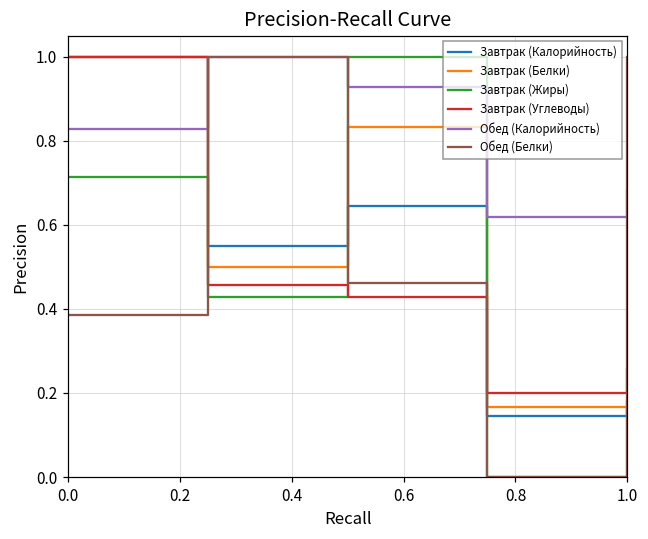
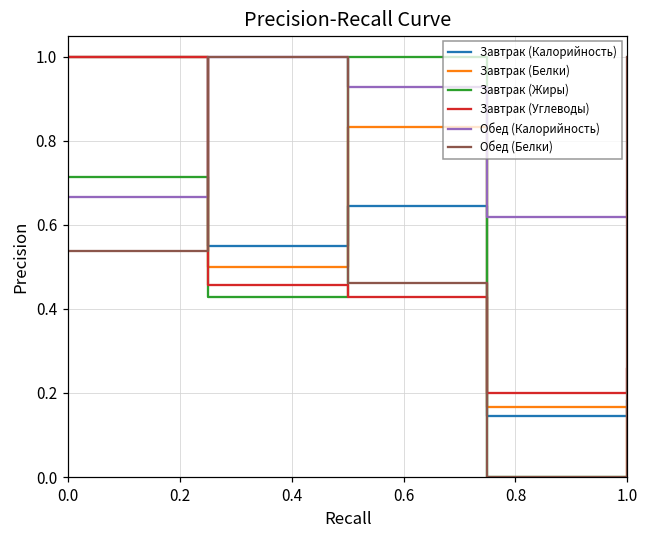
Обед (Калорийность), 0.0: 0.83 -> 0.67
Обед (Белки), 0.0: 0.38 -> 0.54
